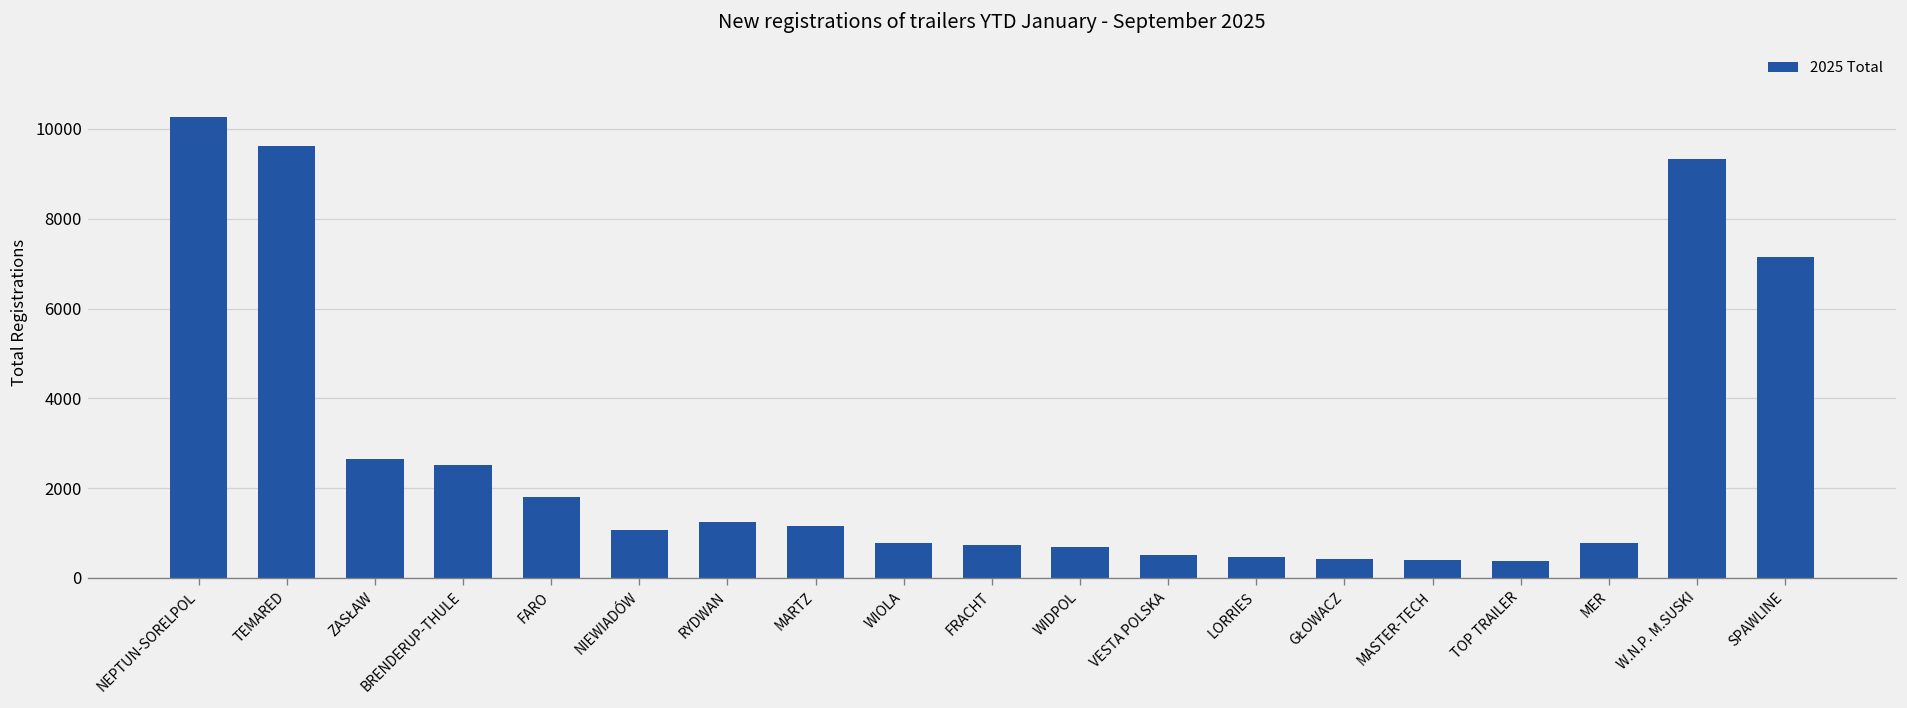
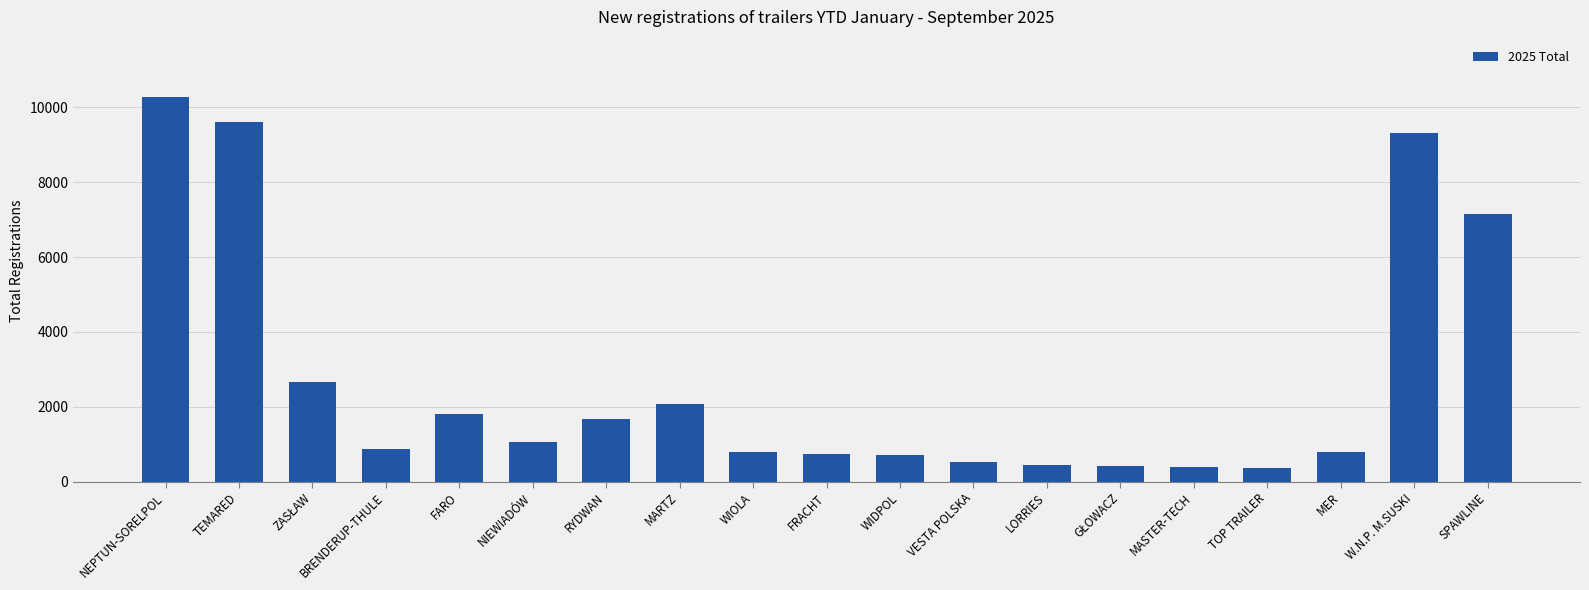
BRENDERUP-THULE: 2500 -> 900
RYDWAN: 1300 -> 1700
MARTZ: 1200 -> 2100
